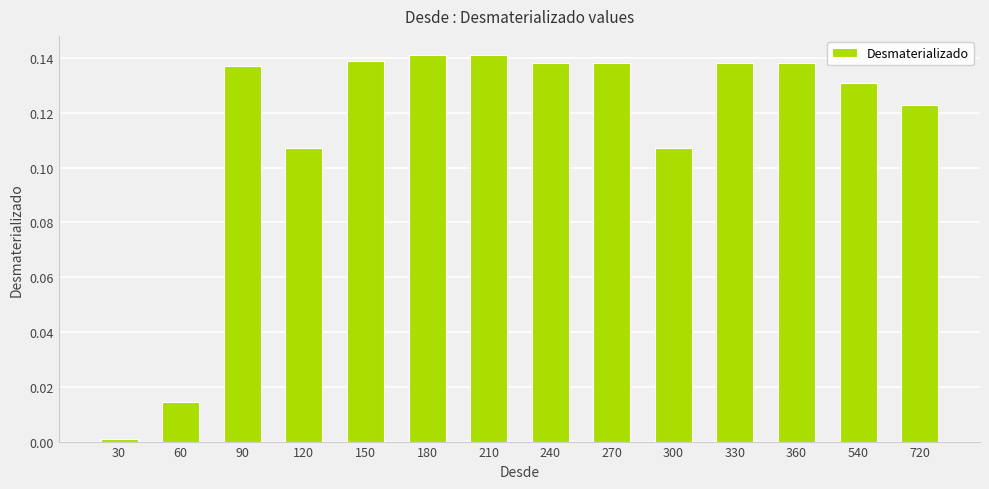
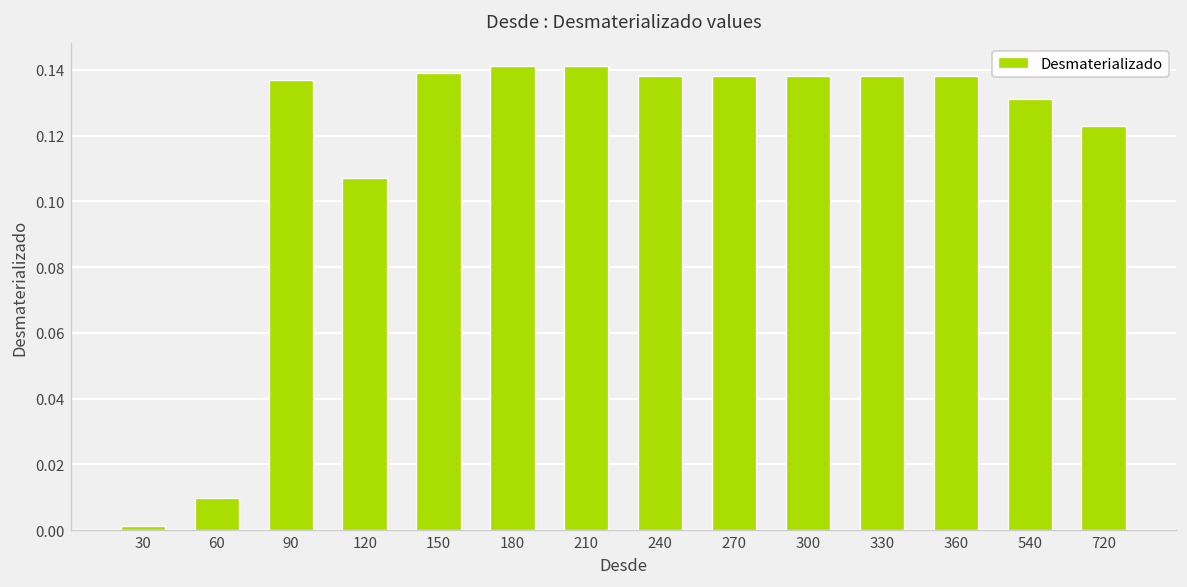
60: 0.015 -> 0.010
300: 0.107 -> 0.138
